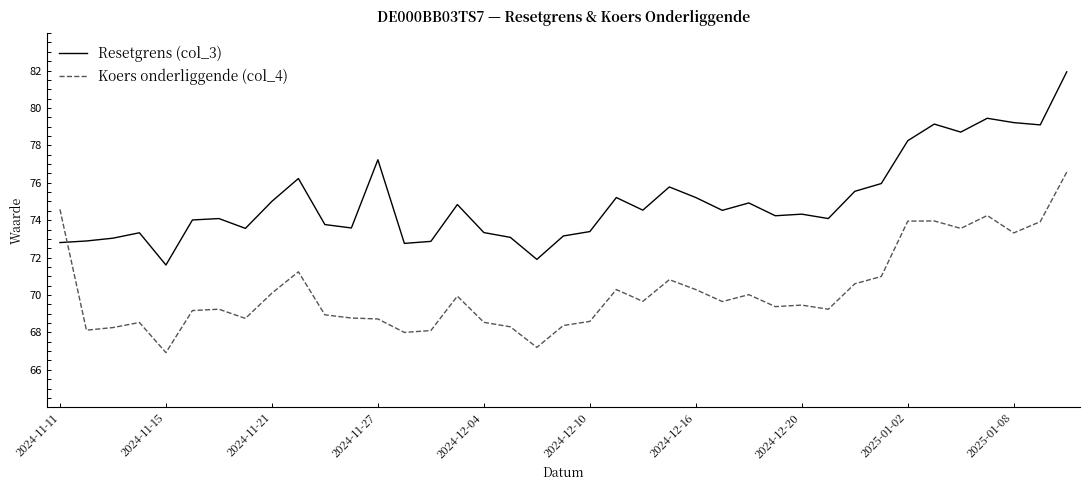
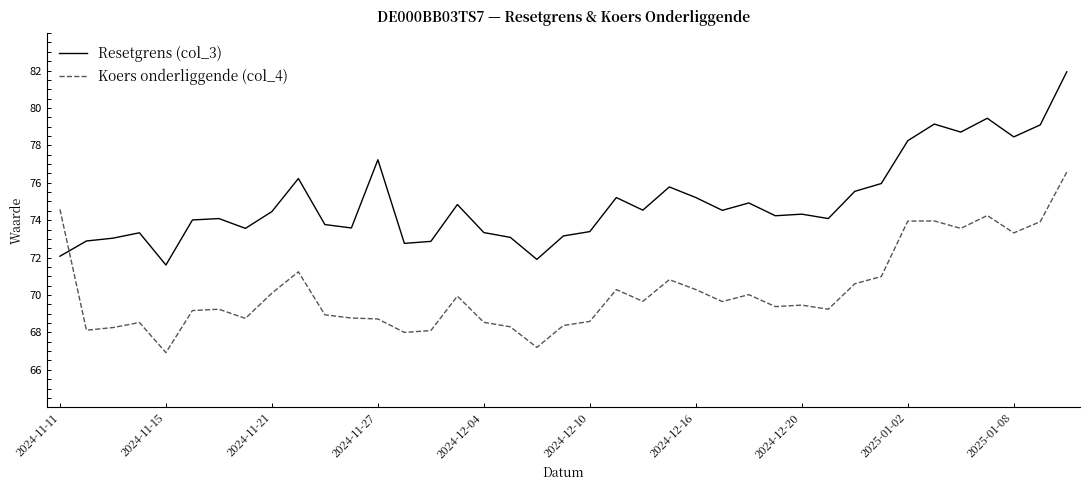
Resetgrens (col_3), 2024-11-11: 72.8 -> 72.1
Resetgrens (col_3), 2024-11-21: 75.0 -> 74.5
Resetgrens (col_3), 2025-01-08: 79.2 -> 78.5
